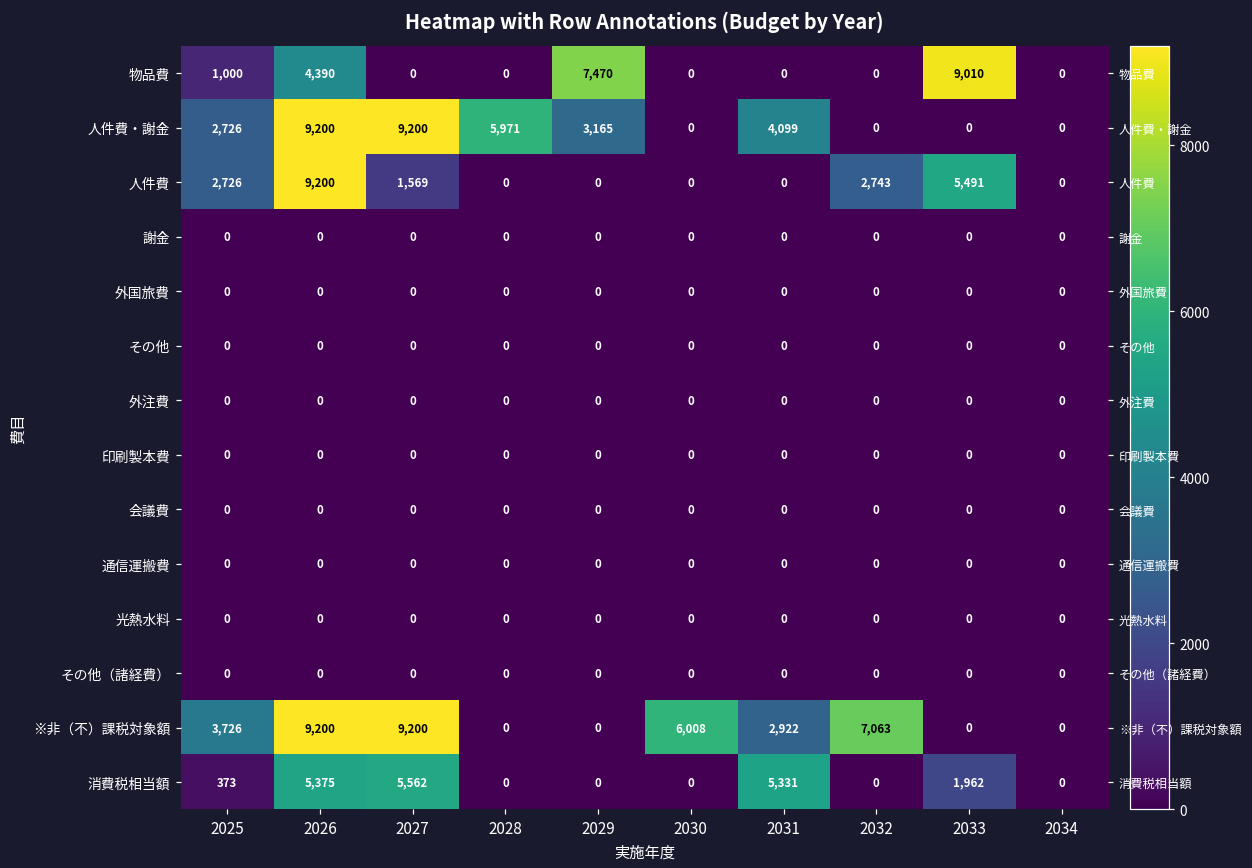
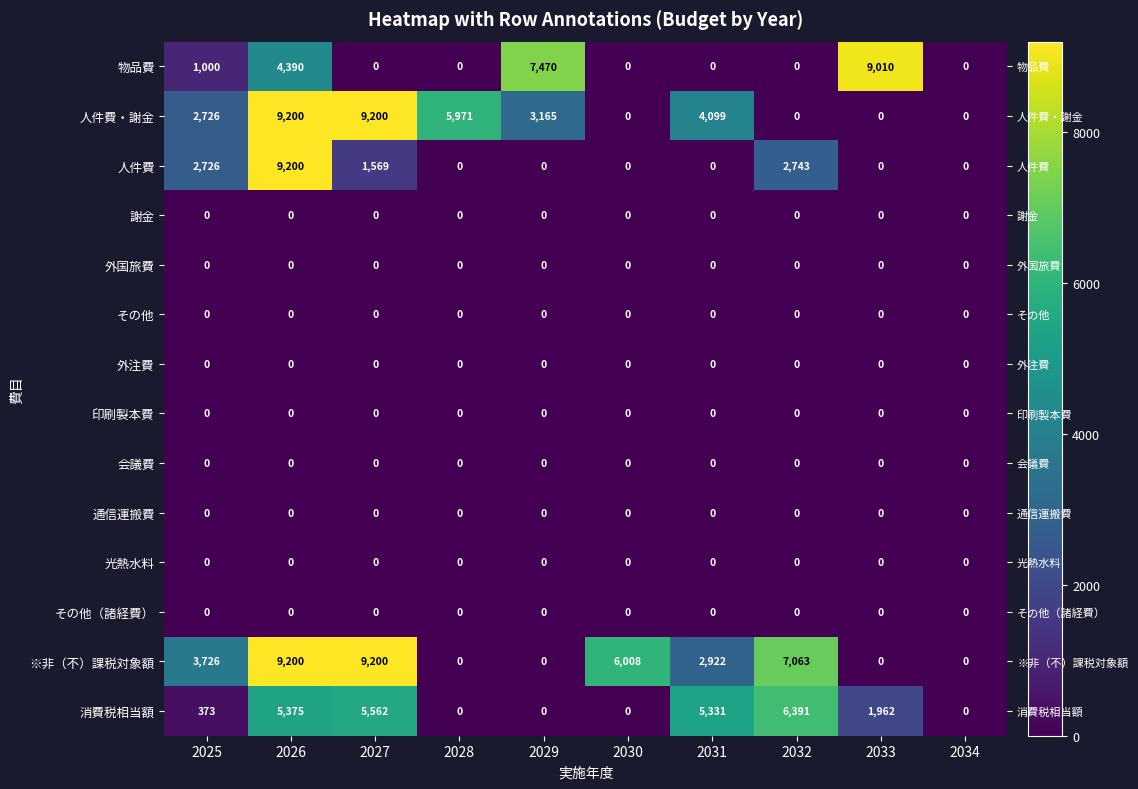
人件費, 2033: 5,491 -> 0
消費税相当額, 2032: 0 -> 6,391
